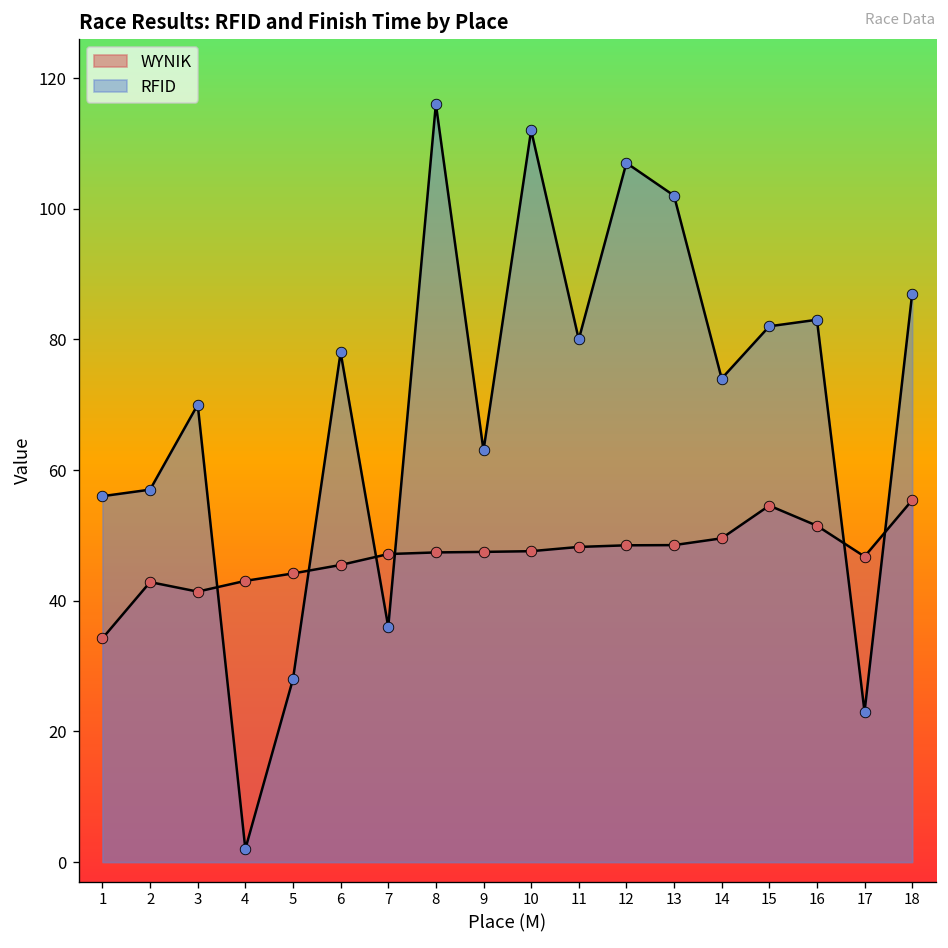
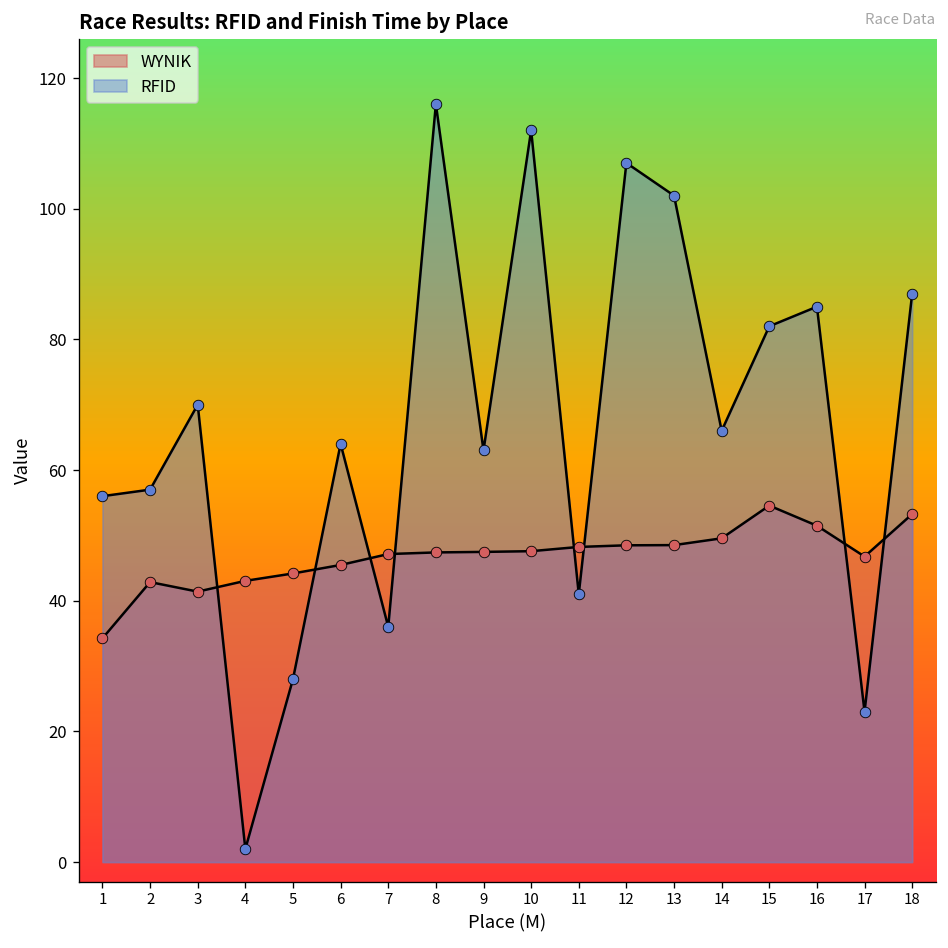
RFID, 6: 78 -> 64
RFID, 11: 80 -> 41
RFID, 14: 74 -> 66
RFID, 16: 83 -> 85
WYNIK, 18: 55 -> 53
